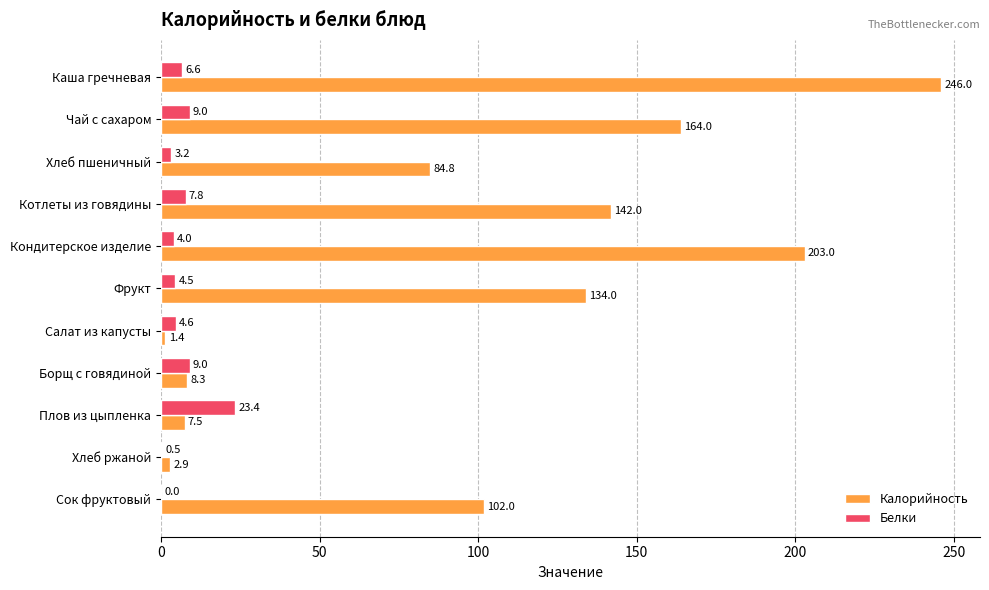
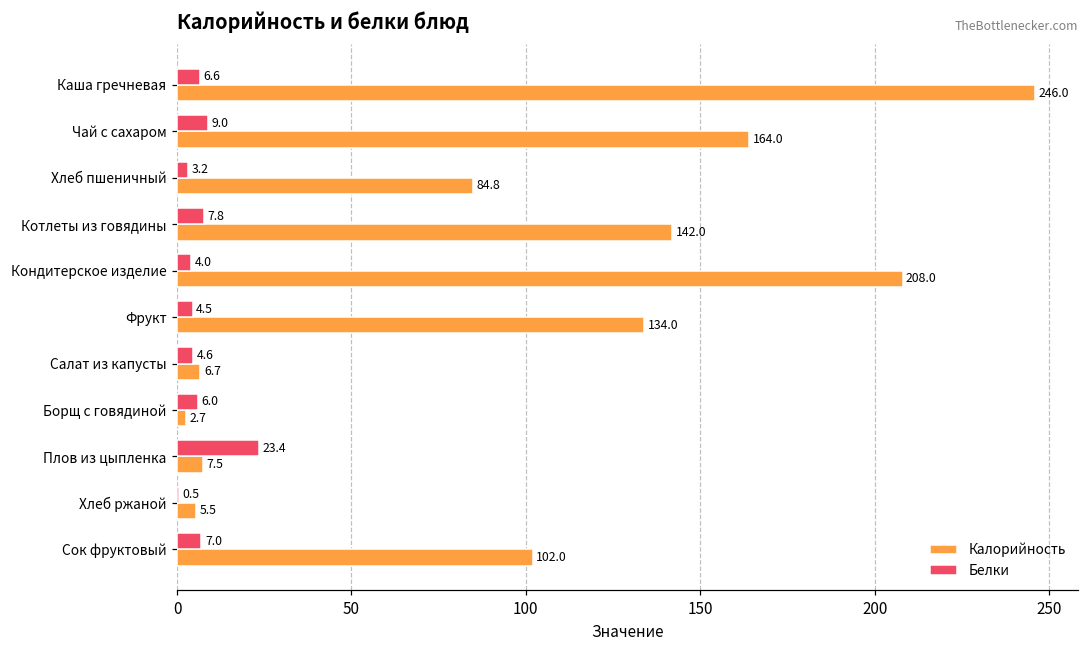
Калорийность, Кондитерское изделие: 203.0 -> 208.0
Калорийность, Салат из капусты: 1.4 -> 6.7
Белки, Борщ с говядиной: 9.0 -> 6.0
Калорийность, Борщ с говядиной: 8.3 -> 2.7
Калорийность, Хлеб ржаной: 2.9 -> 5.5
Белки, Сок фруктовый: 0.0 -> 7.0
